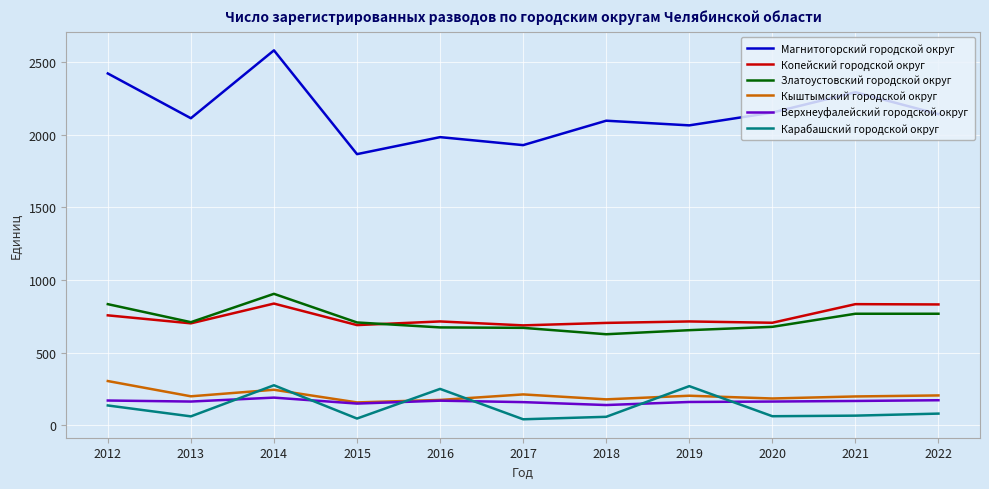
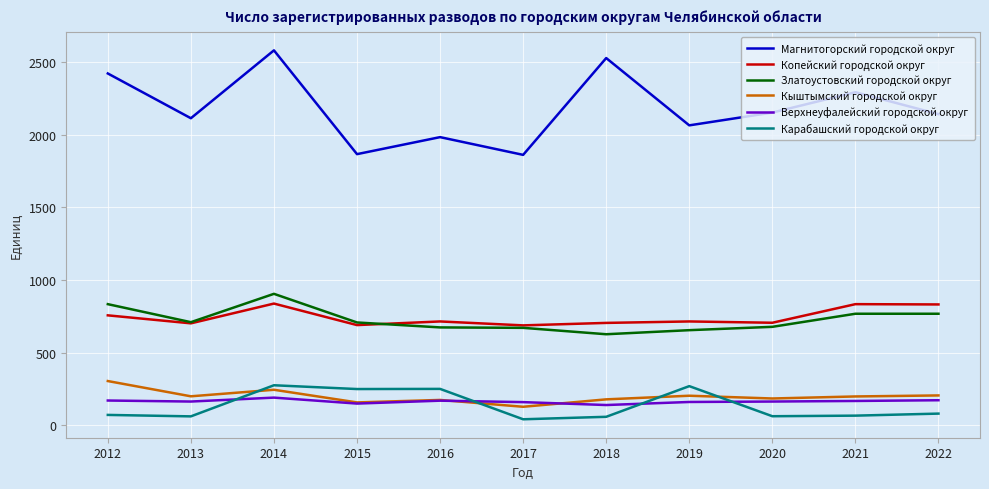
Карабашский городской округ, 2012: 140 -> 70
Карабашский городской округ, 2015: 50 -> 250
Магнитогорский городской округ, 2017: 1930 -> 1860
Кыштымский городской округ, 2017: 210 -> 130
Магнитогорский городской округ, 2018: 2100 -> 2530
